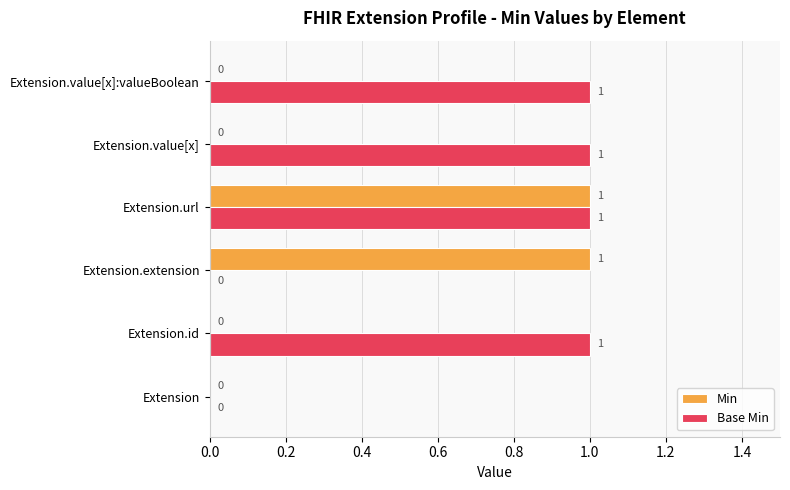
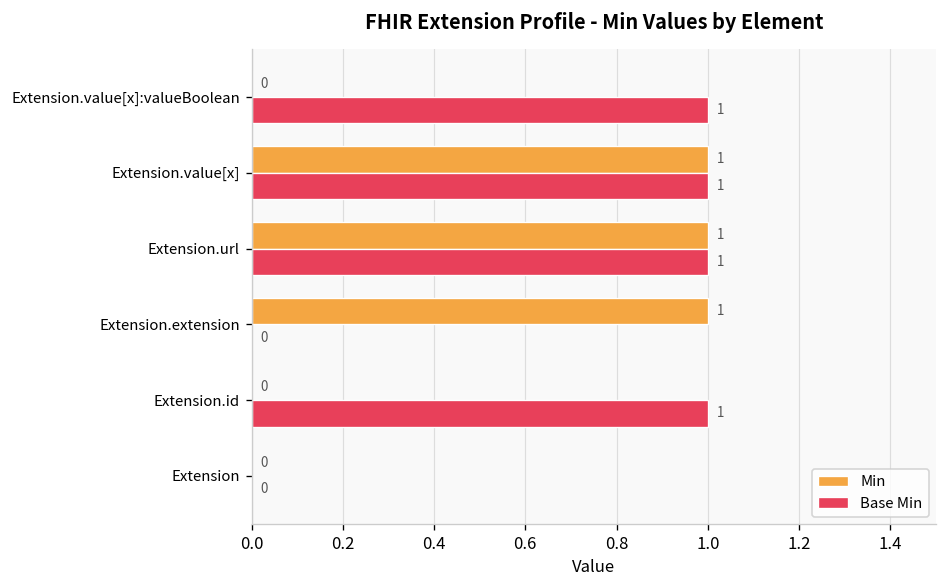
Min, Extension.value[x]: 0 -> 1
